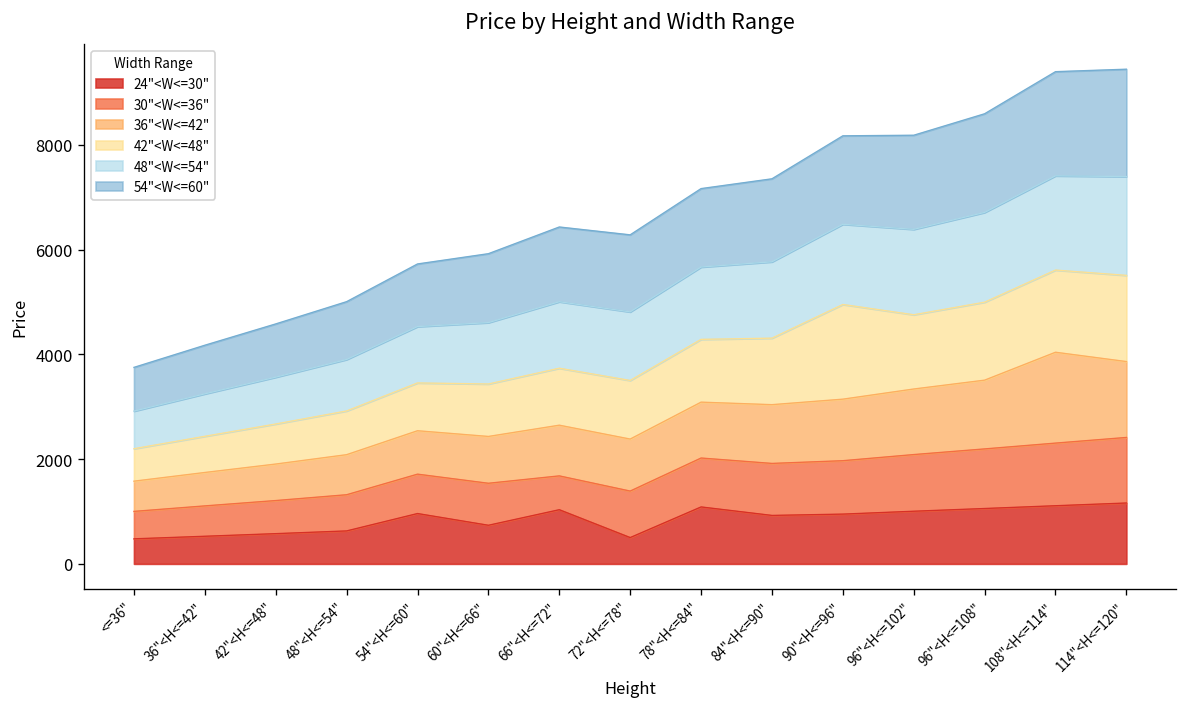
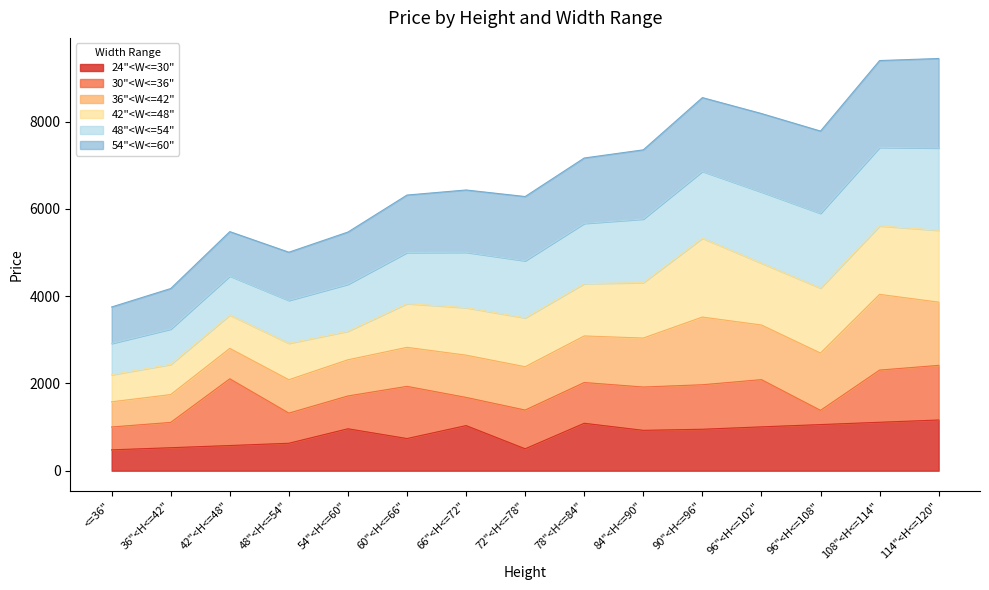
30"<W<=36", 42"<H<=48": 600 -> 1500
42"<W<=48", 54"<H<=60": 900 -> 700
30"<W<=36", 60"<H<=66": 800 -> 1200
36"<W<=42", 90"<H<=96": 1200 -> 1600
30"<W<=36", 96"<H<=108": 1100 -> 300
